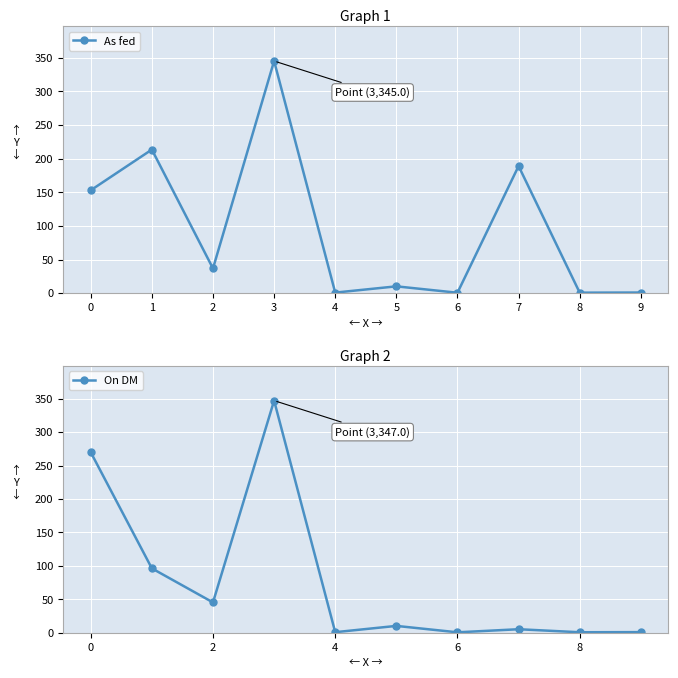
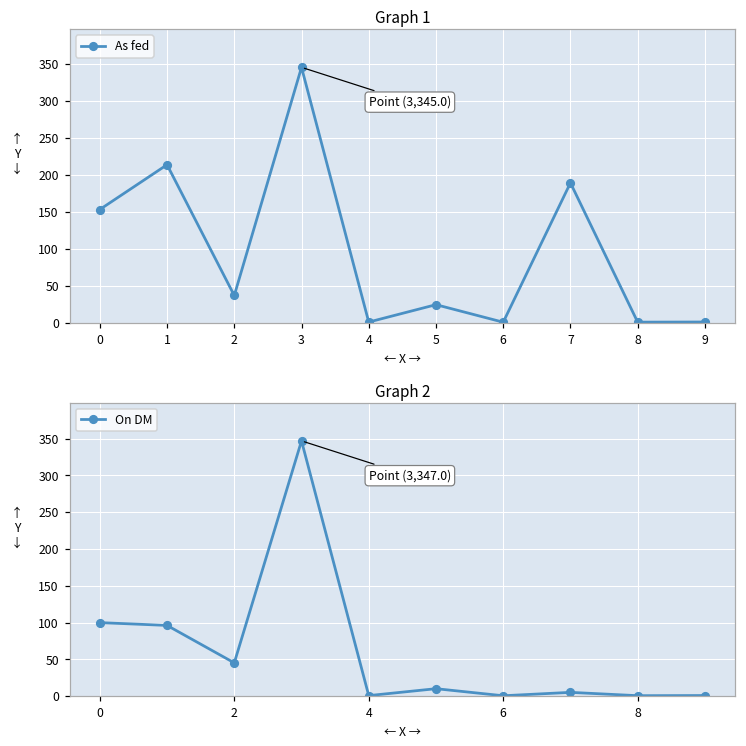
Graph 1, 5: 10 -> 20
Graph 2, 0: 270 -> 100
